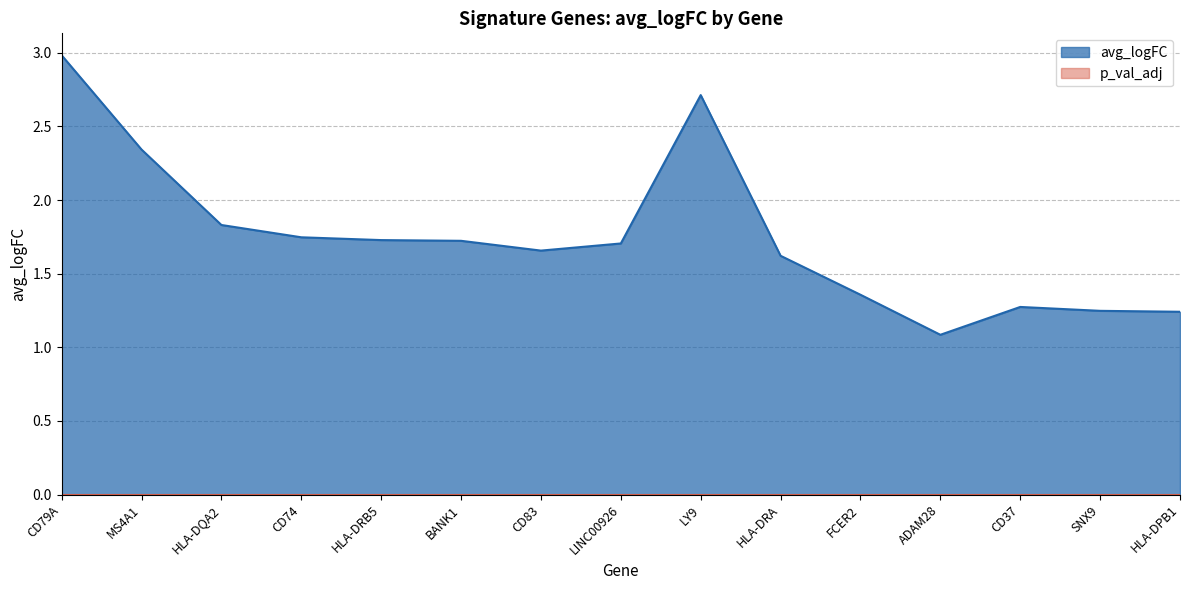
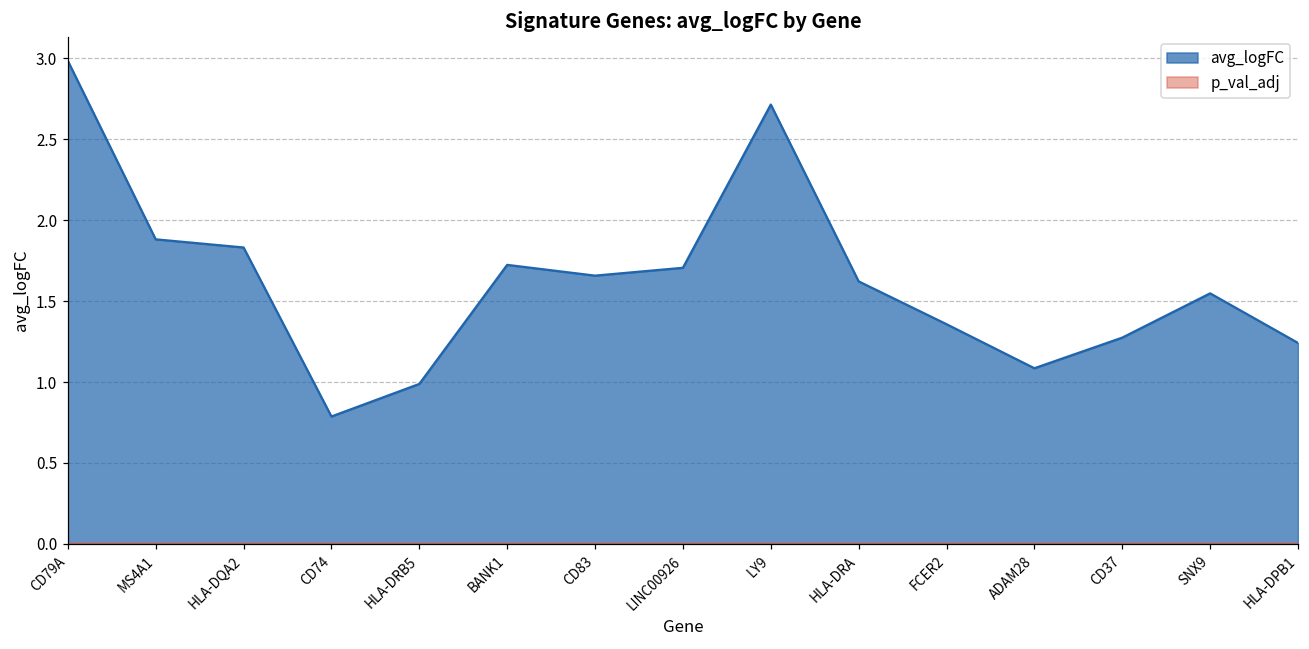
avg_logFC, MS4A1: 2.34 -> 1.88
avg_logFC, CD74: 1.75 -> 0.79
avg_logFC, HLA-DRB5: 1.73 -> 0.99
avg_logFC, SNX9: 1.25 -> 1.55
